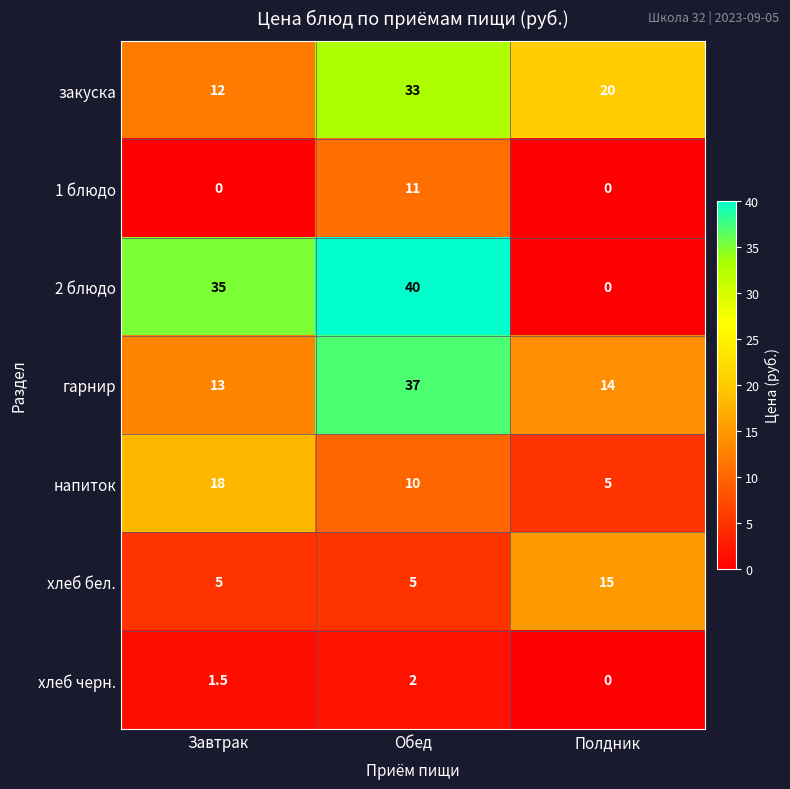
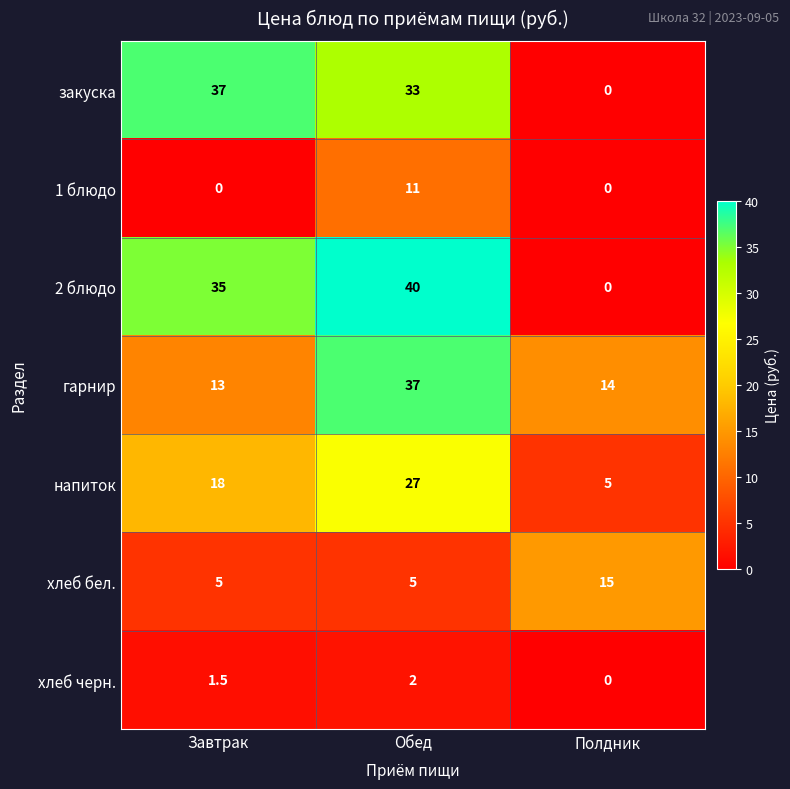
закуска, Завтрак: 12 -> 37
закуска, Полдник: 20 -> 0
напиток, Обед: 10 -> 27
